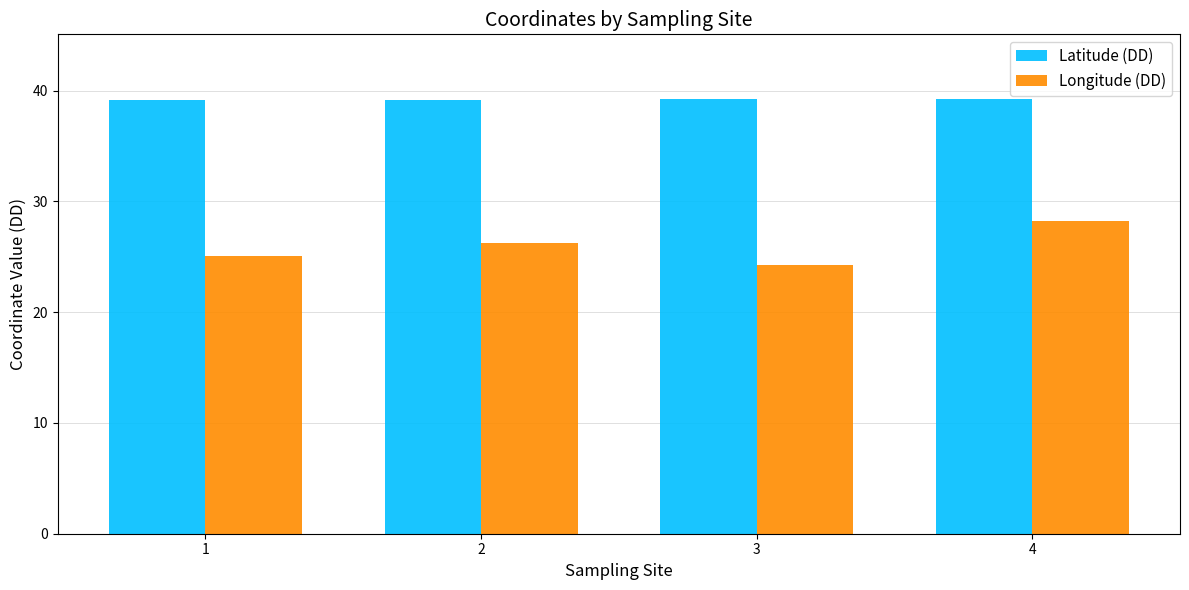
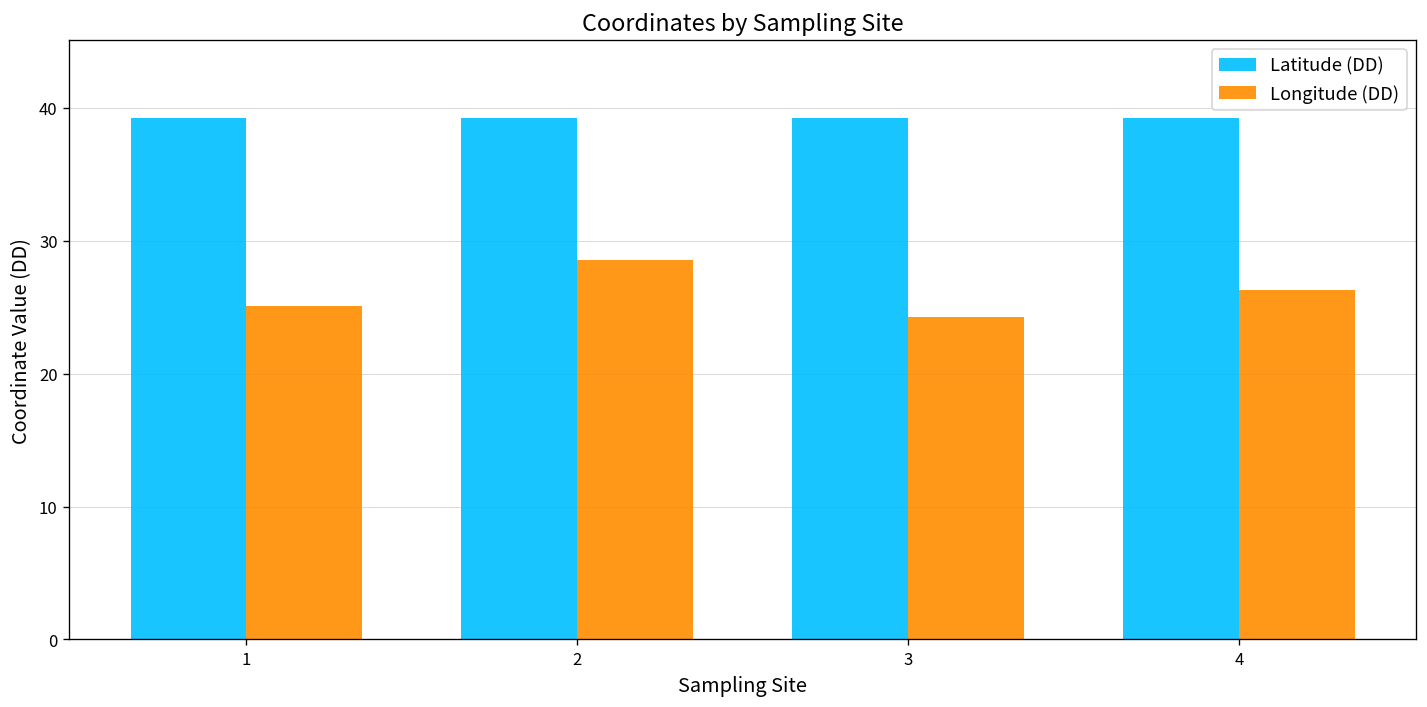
Longitude (DD), 2: 26.3 -> 28.5
Longitude (DD), 4: 28.2 -> 26.3
